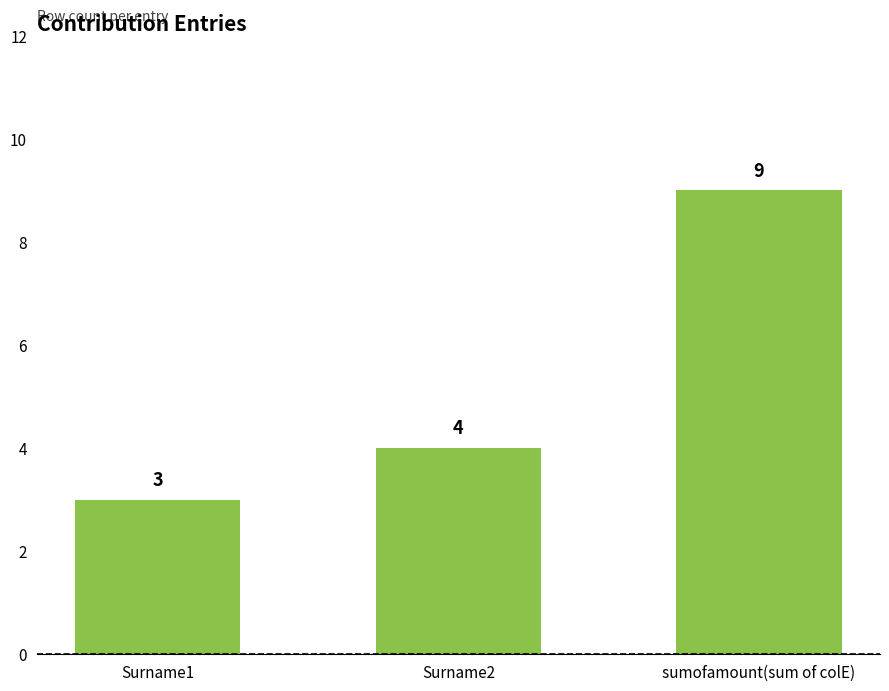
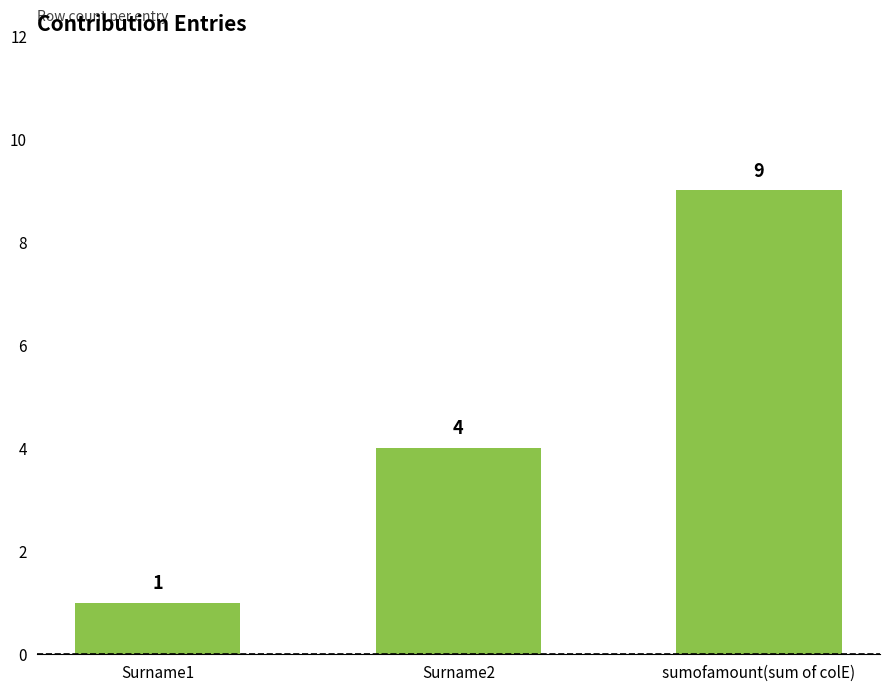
Surname1: 3 -> 1
